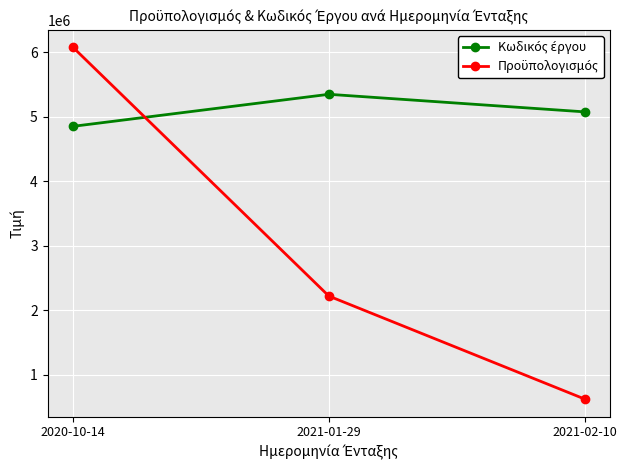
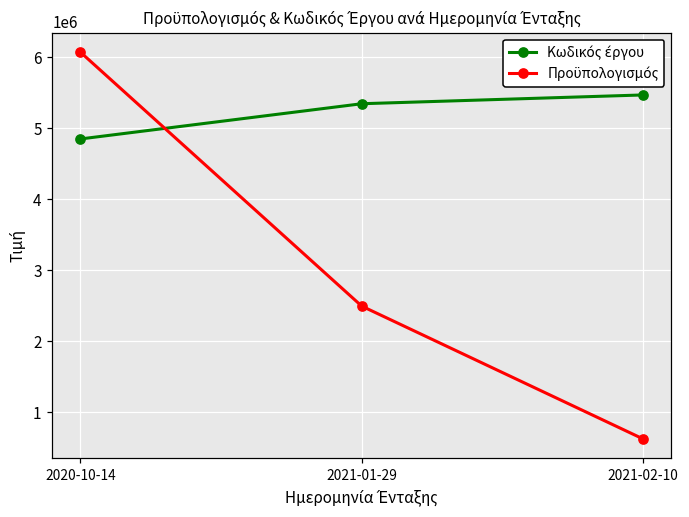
Προϋπολογισμός, 2021-01-29: 2200000 -> 2500000
Κωδικός έργου, 2021-02-10: 5100000 -> 5500000
